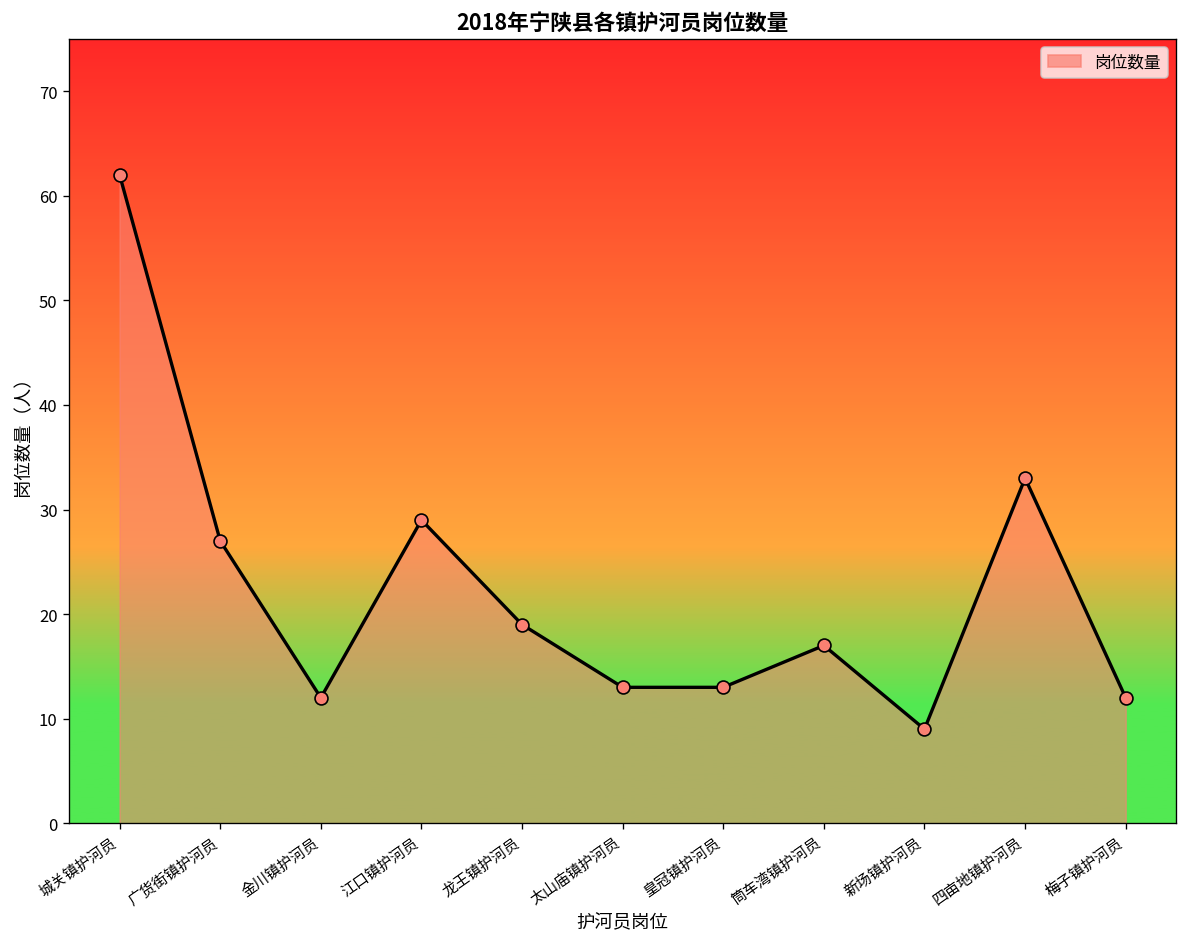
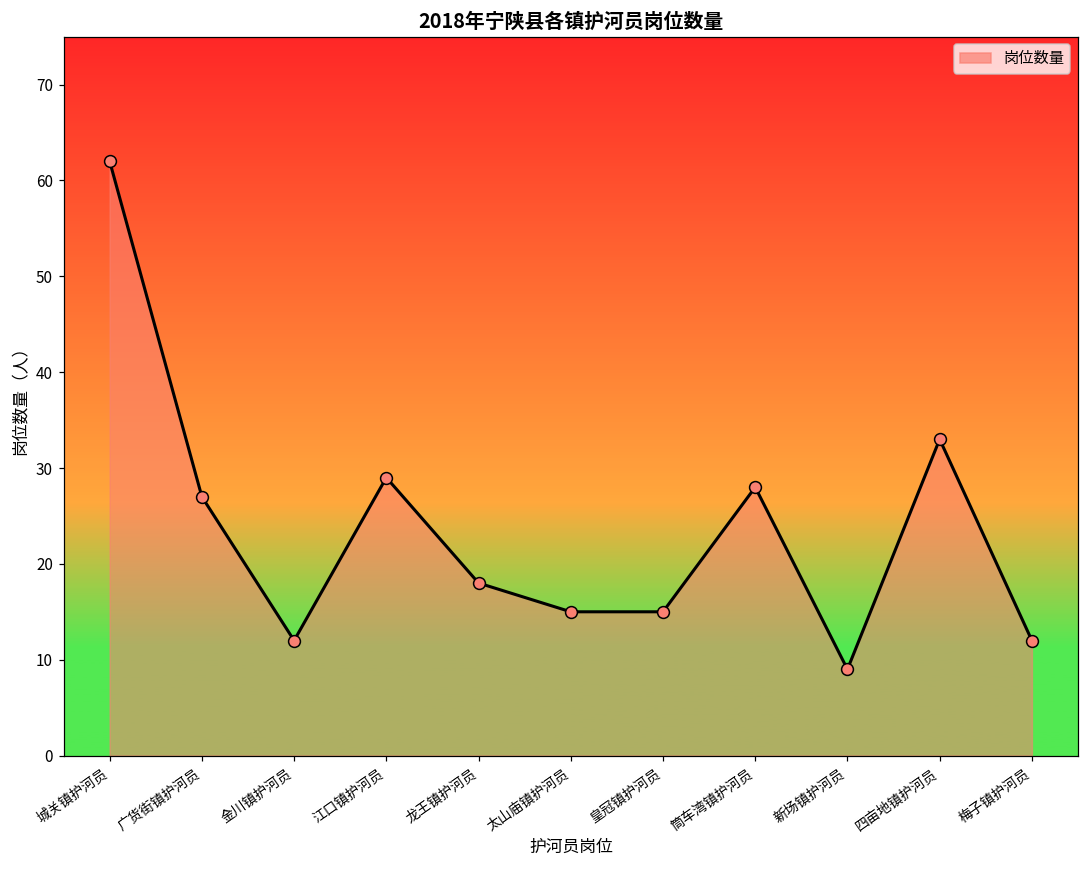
龙王镇护河员: 19 -> 18
太山庙镇护河员: 13 -> 15
皇冠镇护河员: 13 -> 15
筒车湾镇护河员: 17 -> 28
